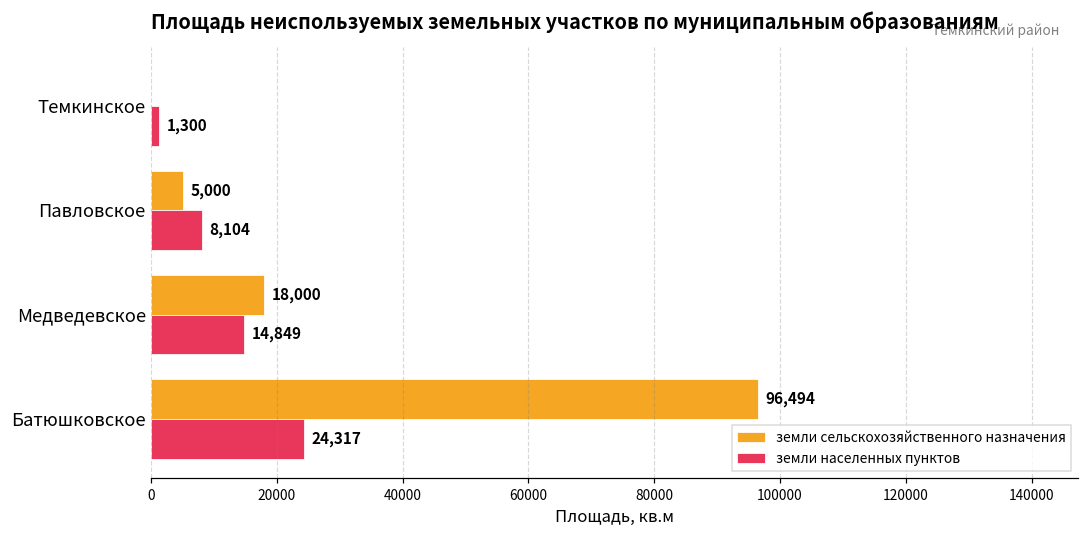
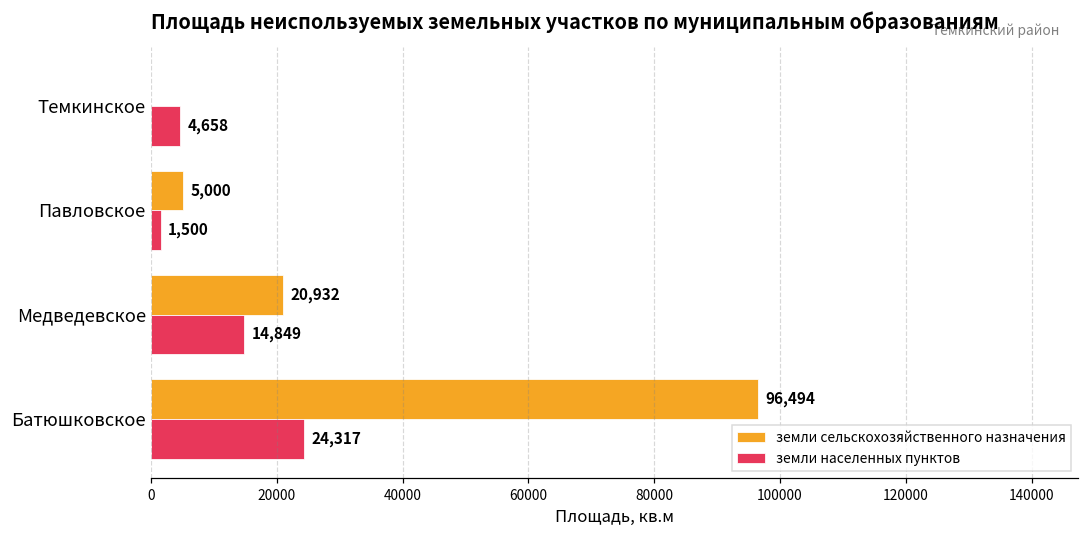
земли населенных пунктов, Темкинское: 1,300 -> 4,658
земли населенных пунктов, Павловское: 8,104 -> 1,500
земли сельскохозяйственного назначения, Медведевское: 18,000 -> 20,932
